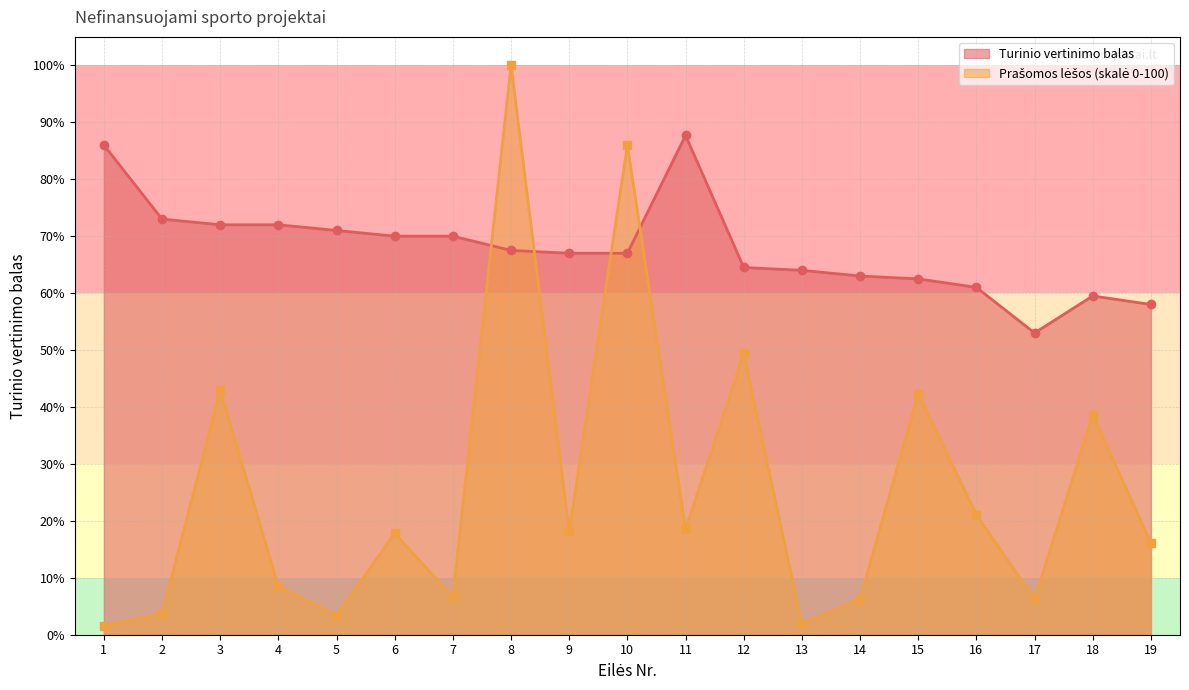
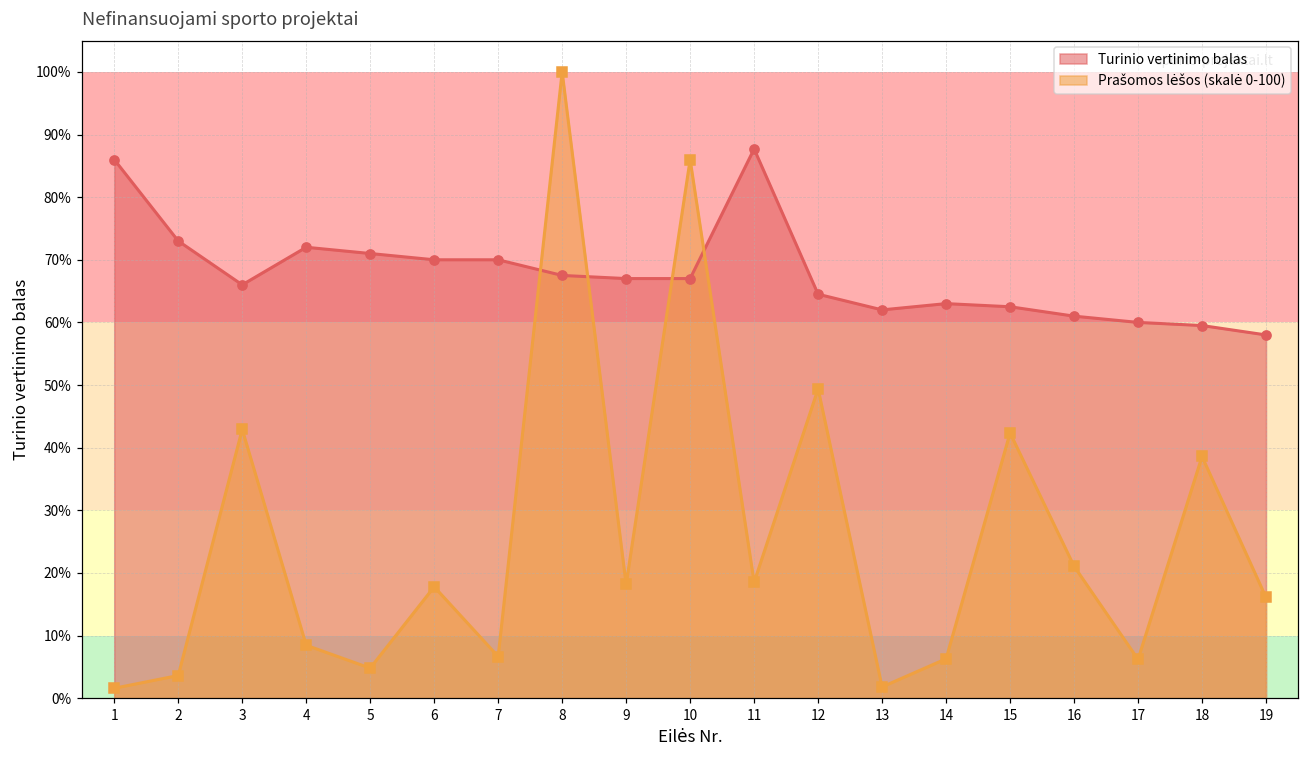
Turinio vertinimo balas, 3: 72% -> 66%
Prašomos lėšos (skalė 0-100), 5: 3% -> 5%
Turinio vertinimo balas, 13: 64% -> 62%
Turinio vertinimo balas, 17: 53% -> 60%
